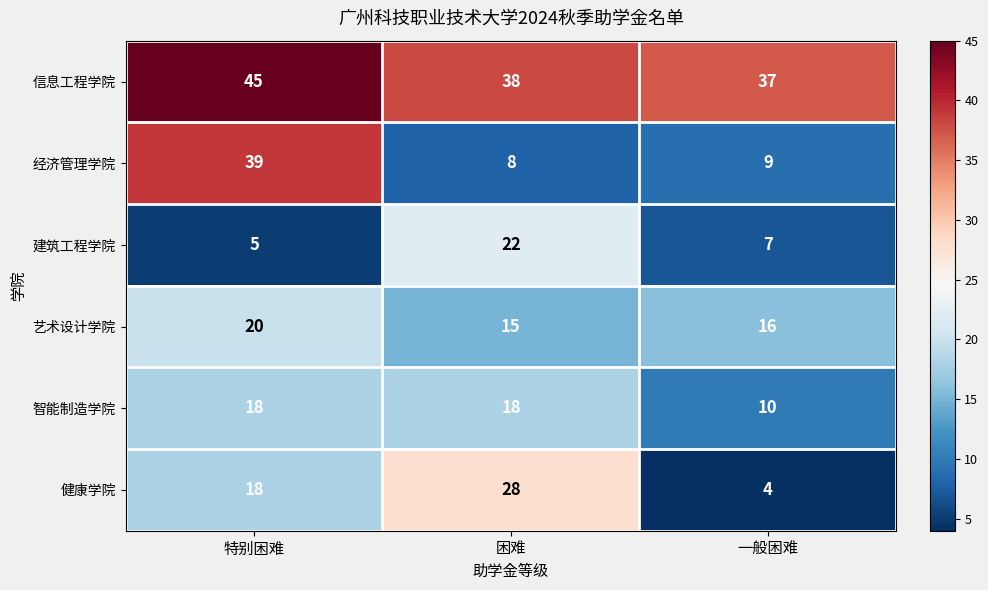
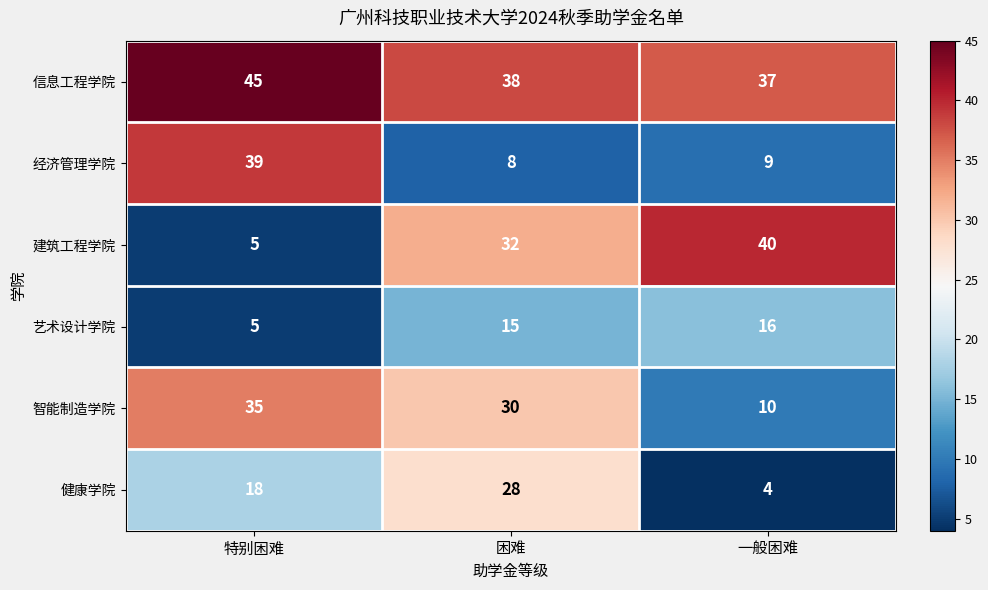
建筑工程学院, 困难: 22 -> 32
建筑工程学院, 一般困难: 7 -> 40
艺术设计学院, 特别困难: 20 -> 5
智能制造学院, 特别困难: 18 -> 35
智能制造学院, 困难: 18 -> 30
